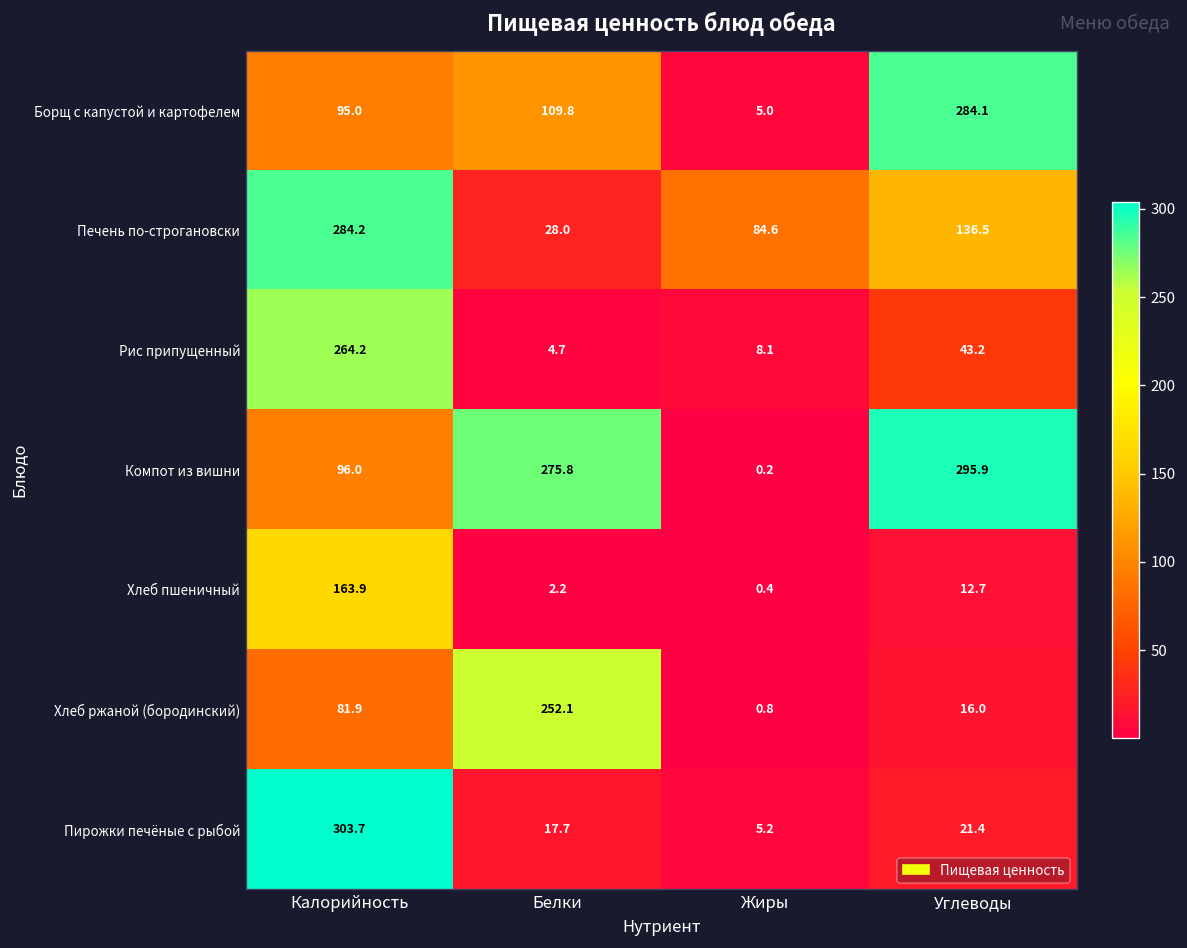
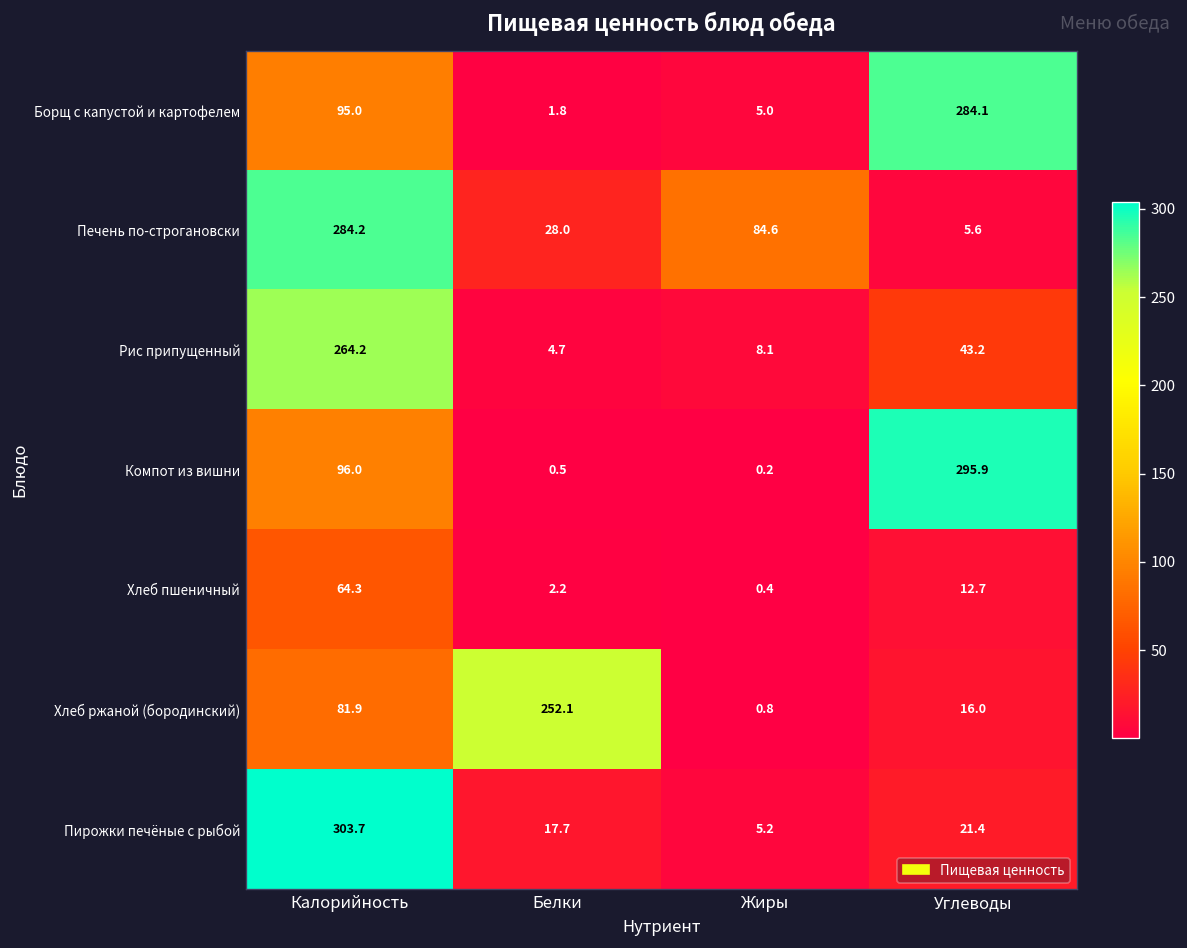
Борщ с капустой и картофелем, Белки: 109.8 -> 1.8
Печень по-строгановски, Углеводы: 136.5 -> 5.6
Компот из вишни, Белки: 275.8 -> 0.5
Хлеб пшеничный, Калорийность: 163.9 -> 64.3
